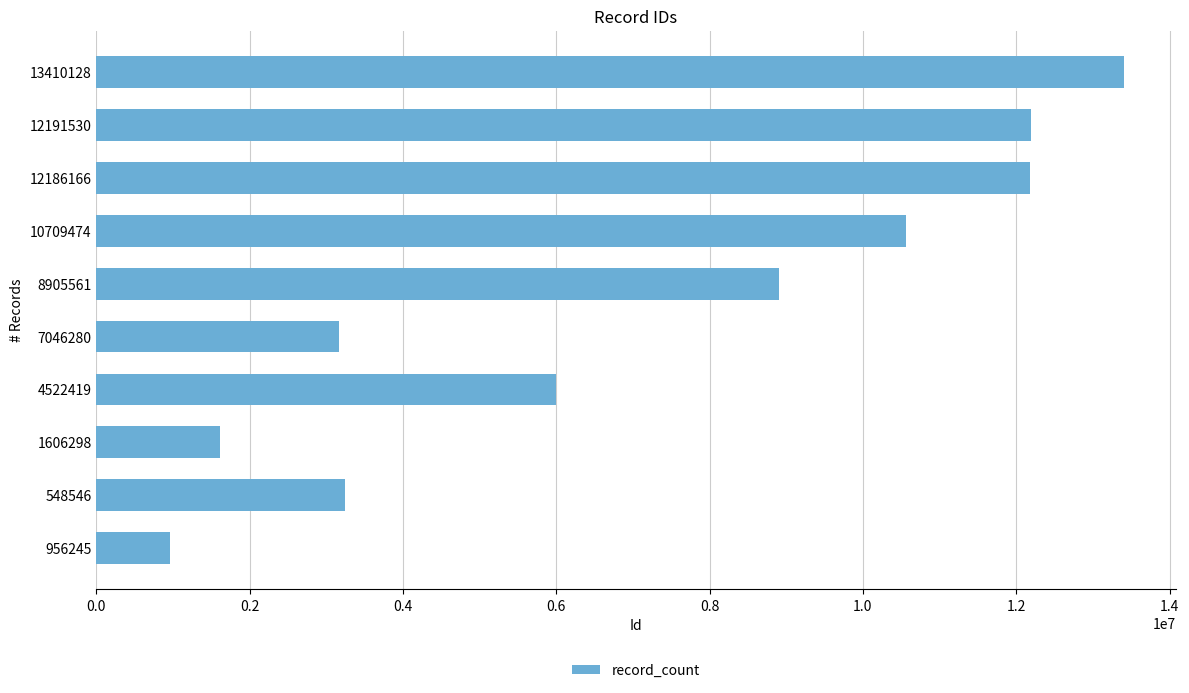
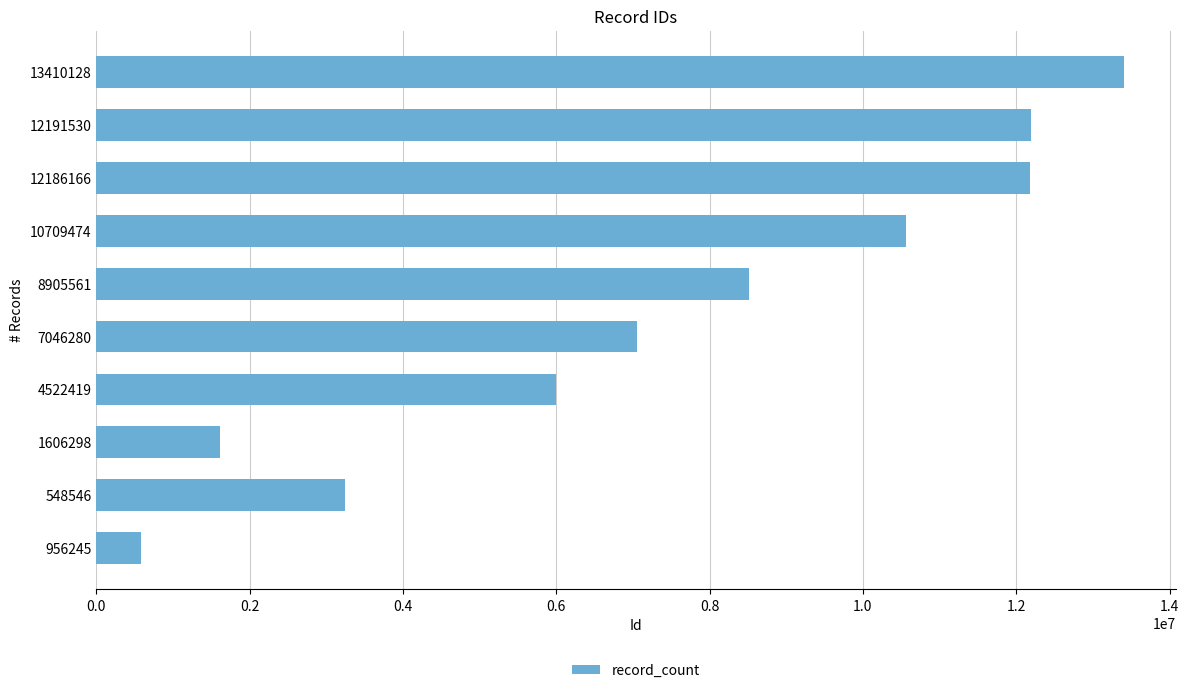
8905561: 8900000 -> 8500000
7046280: 3200000 -> 7000000
956245: 1000000 -> 600000
